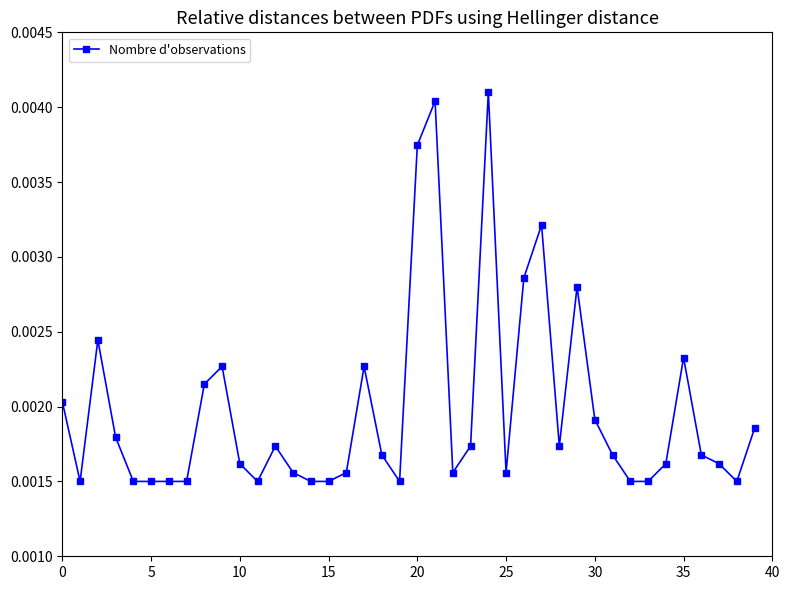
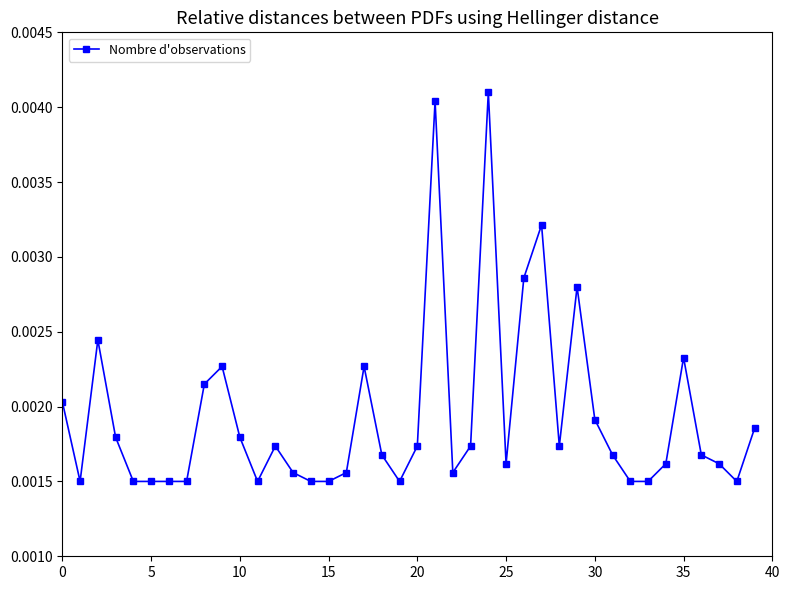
10: 0.00162 -> 0.00180
20: 0.00375 -> 0.00174
25: 0.00156 -> 0.00162
